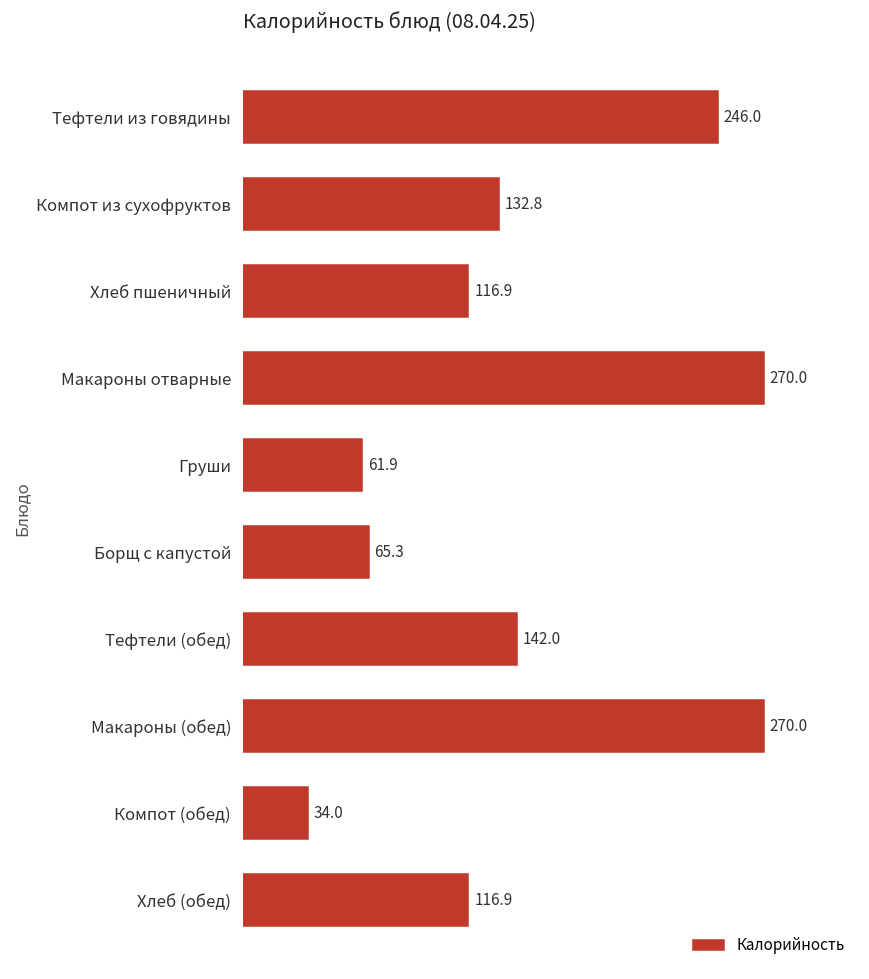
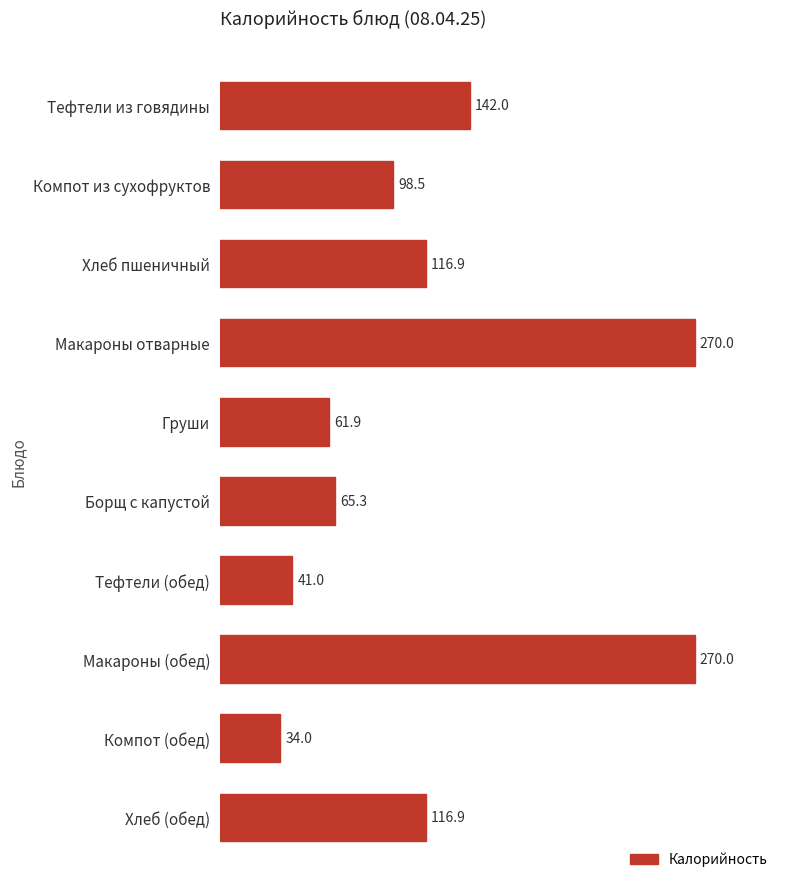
Тефтели из говядины: 246.0 -> 142.0
Компот из сухофруктов: 132.8 -> 98.5
Тефтели (обед): 142.0 -> 41.0
